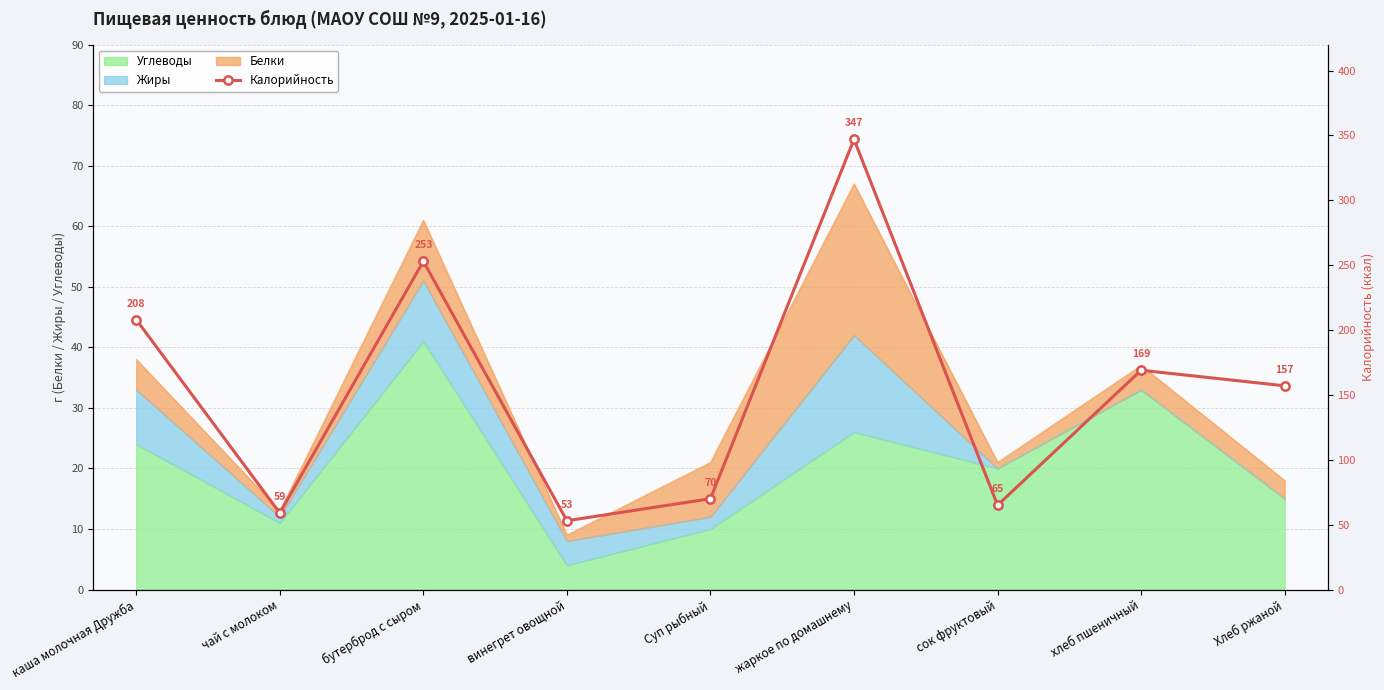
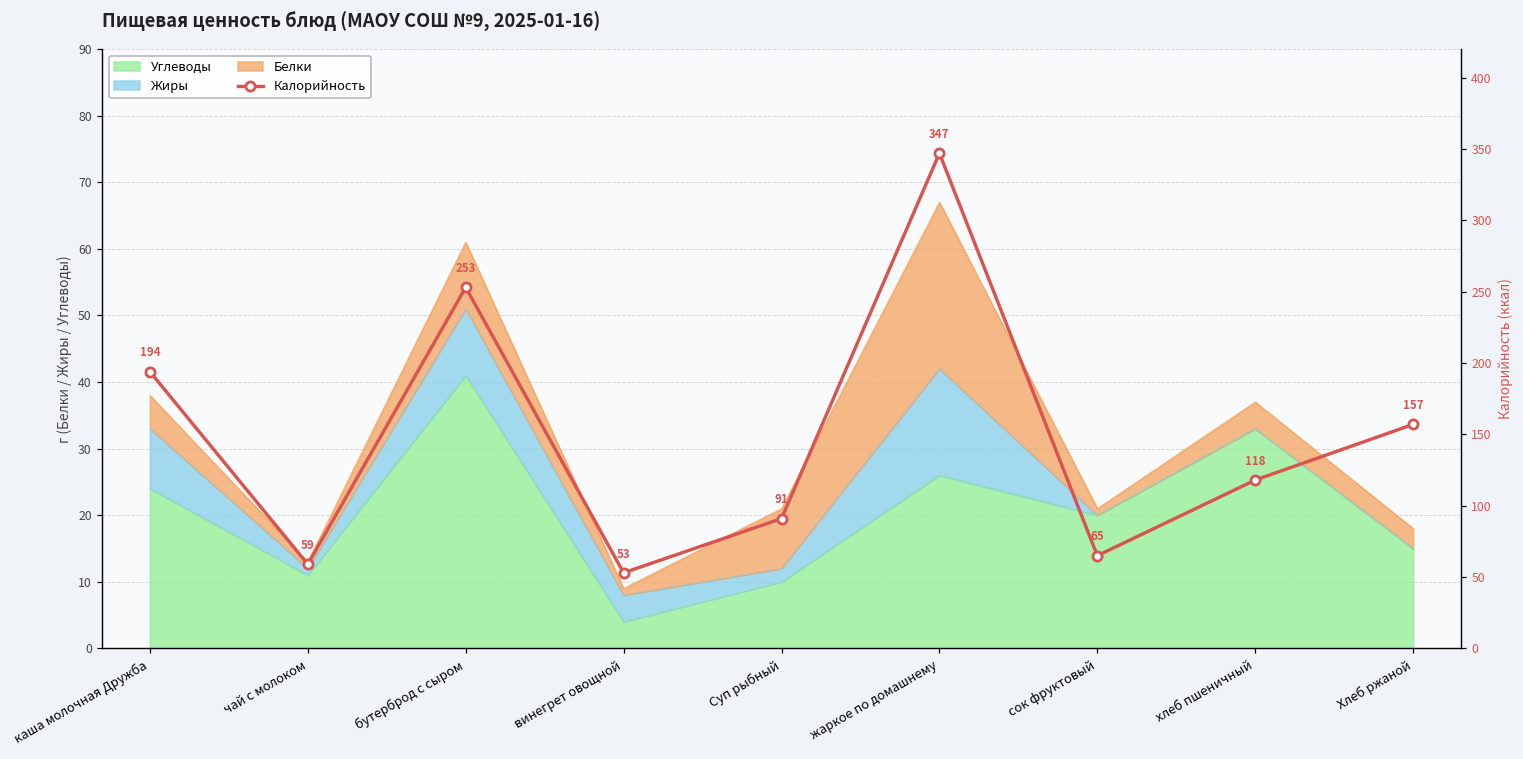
Калорийность, каша молочная Дружба: 208 -> 194
Калорийность, Суп рыбный: 70 -> 91
Калорийность, хлеб пшеничный: 169 -> 118
